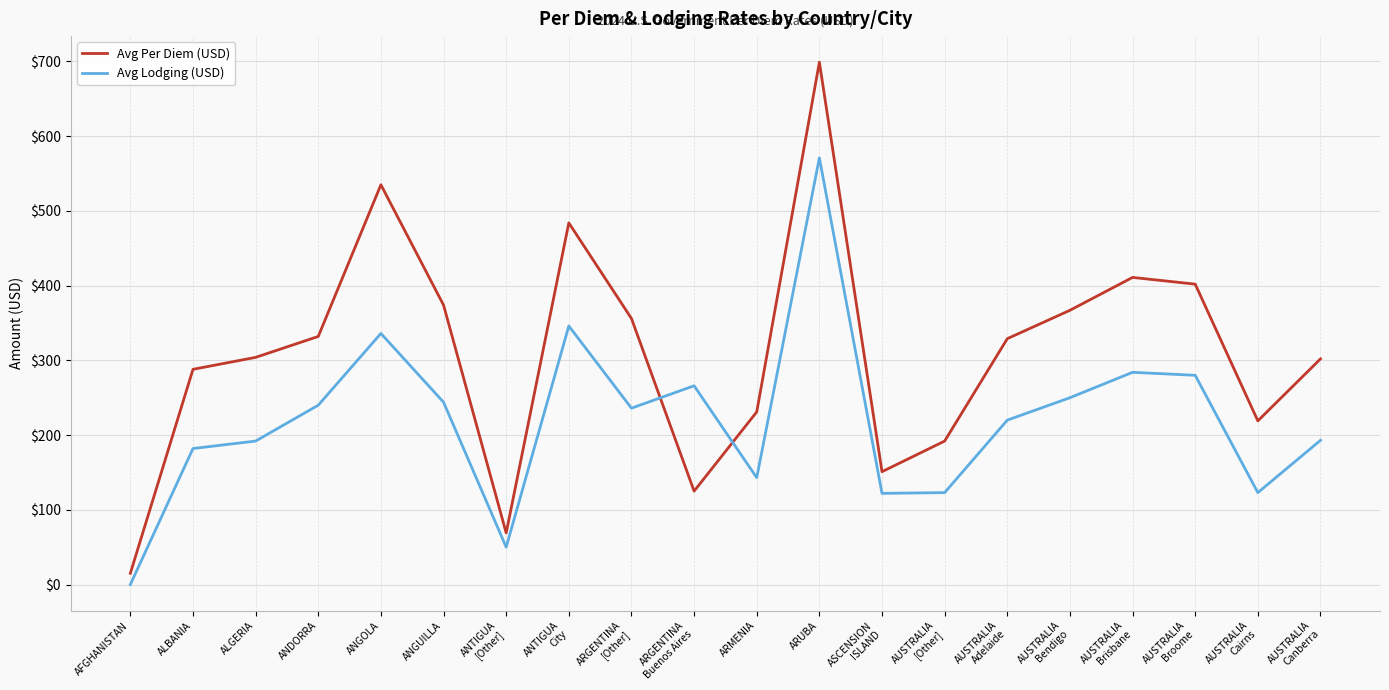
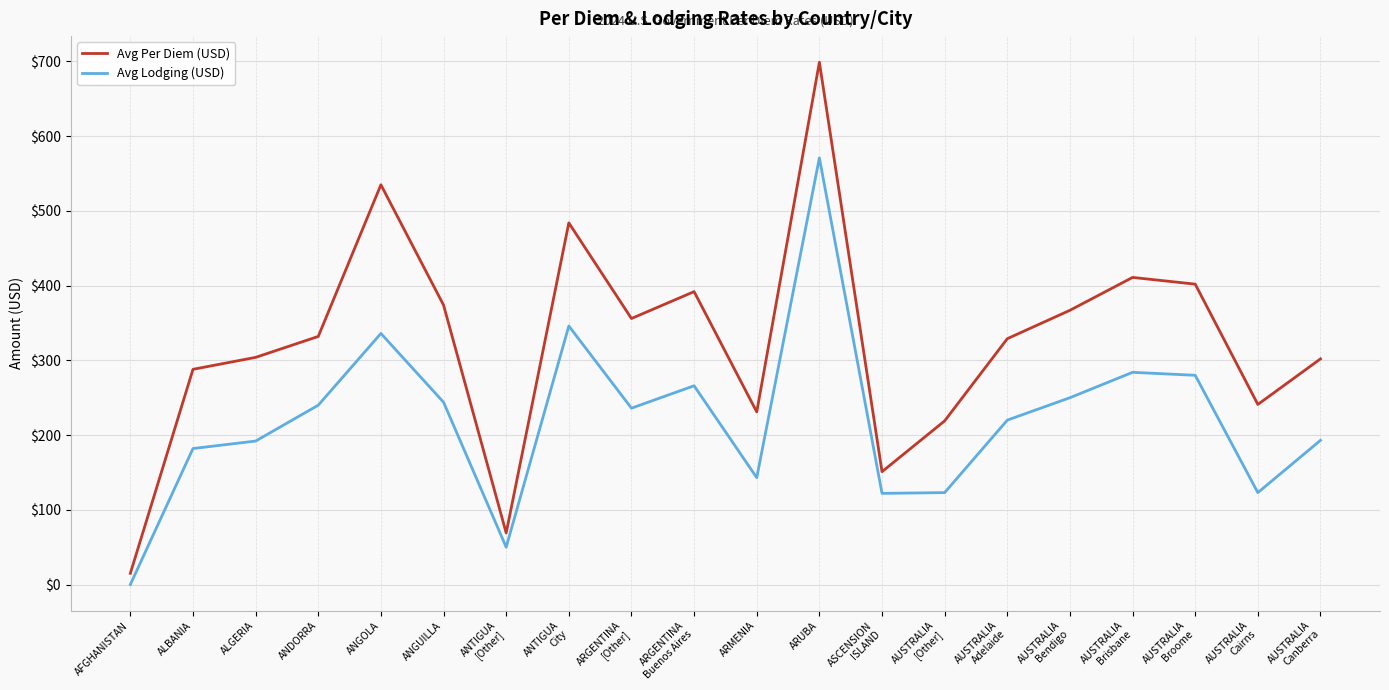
Avg Per Diem (USD), ARGENTINA Buenos Aires: $130 -> $390
Avg Per Diem (USD), AUSTRALIA [Other]: $190 -> $220
Avg Per Diem (USD), AUSTRALIA Cairns: $220 -> $240
